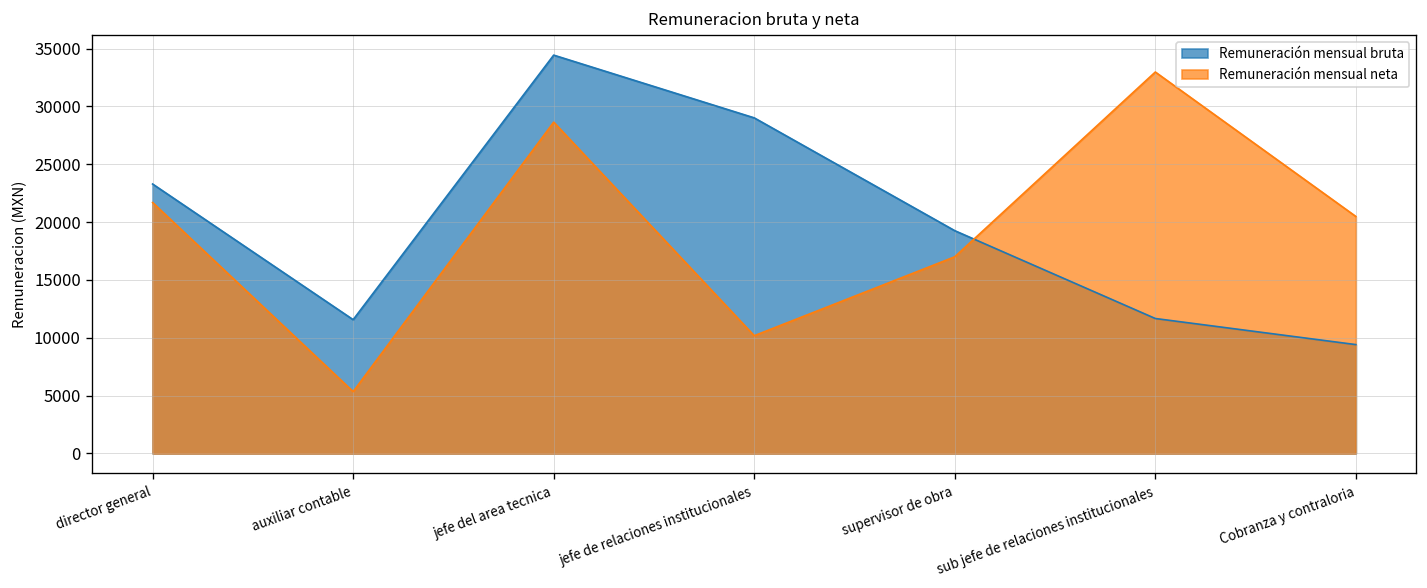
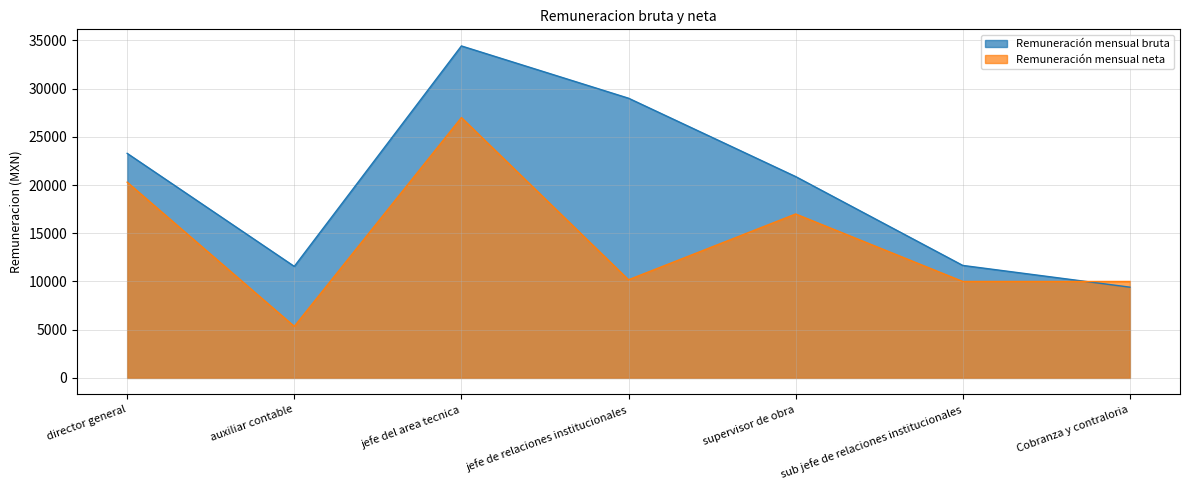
Remuneración mensual neta, director general: 22000 -> 20000
Remuneración mensual neta, jefe del area tecnica: 29000 -> 27000
Remuneración mensual bruta, supervisor de obra: 19000 -> 21000
Remuneración mensual neta, sub jefe de relaciones institucionales: 33000 -> 10000
Remuneración mensual neta, Cobranza y contraloria: 20000 -> 10000
